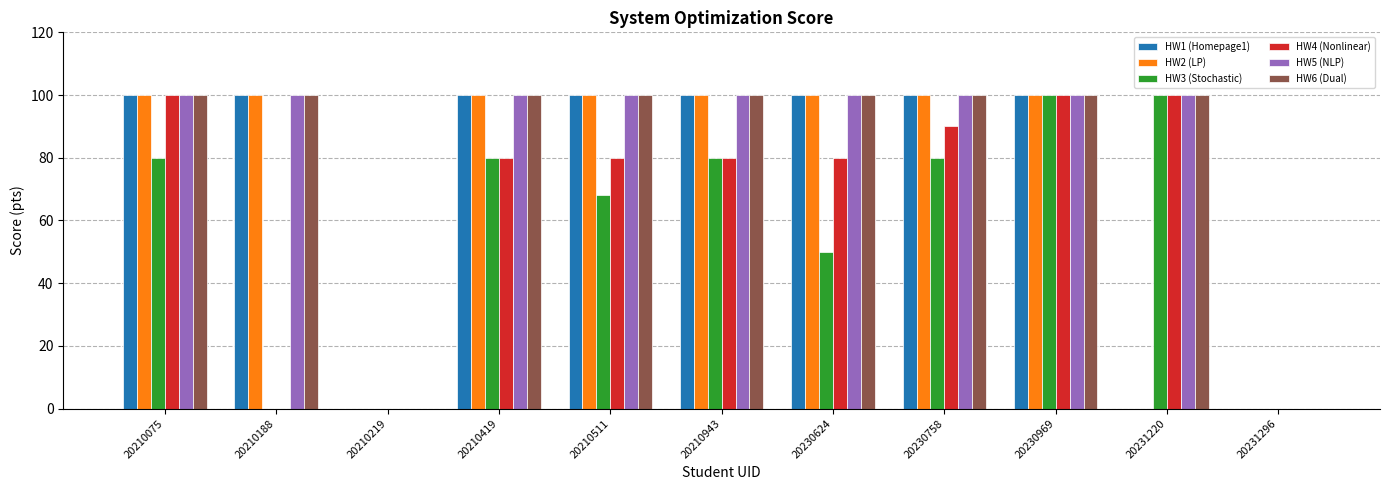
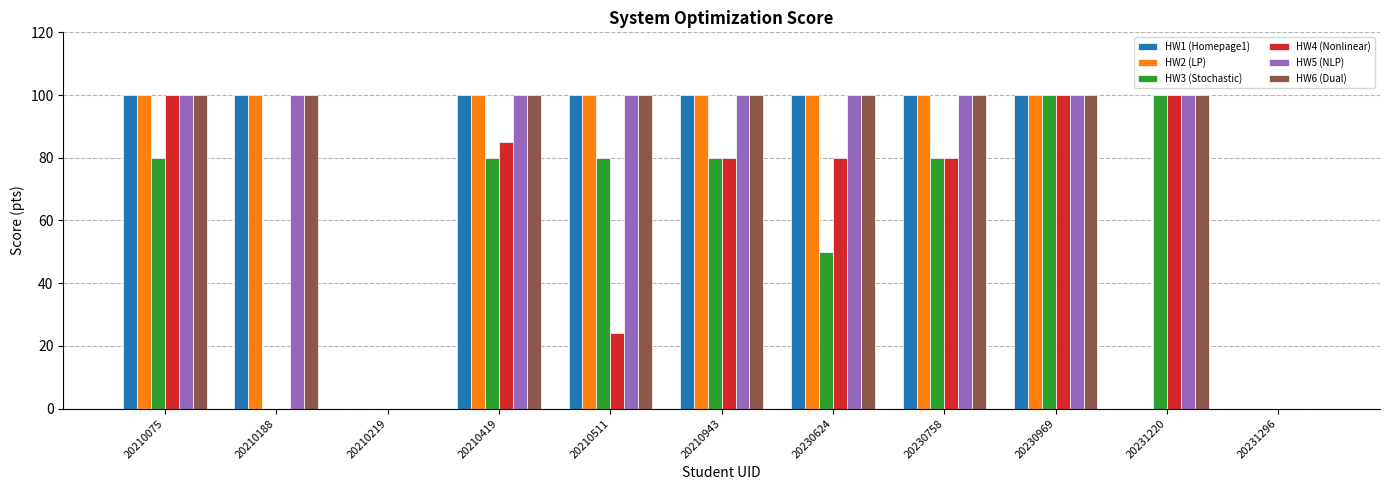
HW4 (Nonlinear), 20210419: 80 -> 85
HW3 (Stochastic), 20210511: 68 -> 80
HW4 (Nonlinear), 20210511: 80 -> 24
HW4 (Nonlinear), 20230758: 90 -> 80
